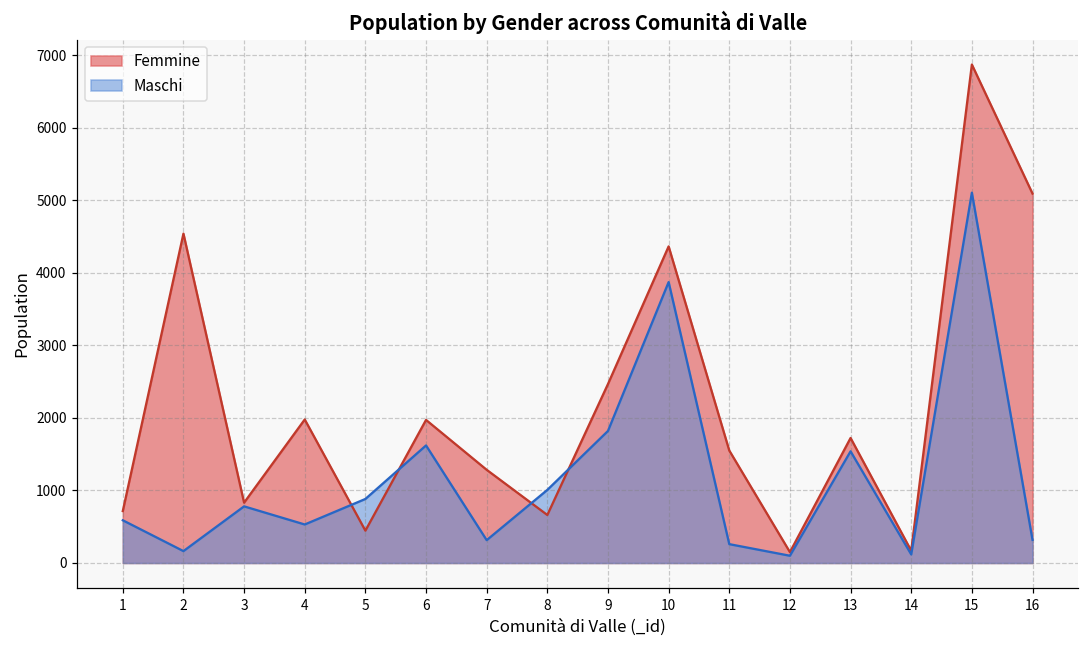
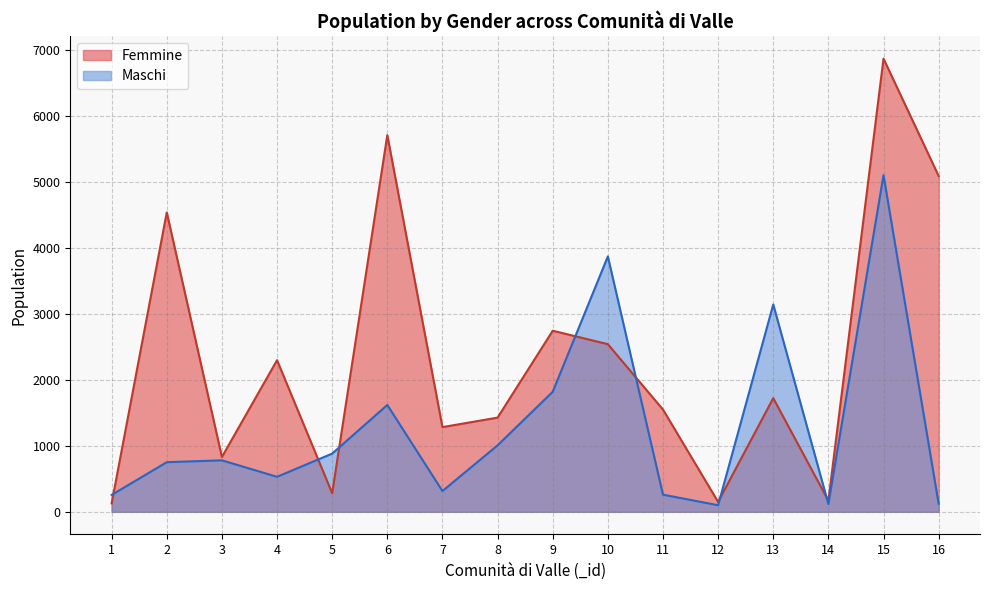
Femmine, 1: 700 -> 100
Maschi, 1: 600 -> 300
Maschi, 2: 200 -> 800
Femmine, 4: 2000 -> 2300
Femmine, 5: 400 -> 300
Femmine, 6: 2000 -> 5700
Femmine, 8: 700 -> 1400
Femmine, 9: 2500 -> 2700
Femmine, 10: 4400 -> 2500
Maschi, 13: 1500 -> 3100
Maschi, 16: 300 -> 100
